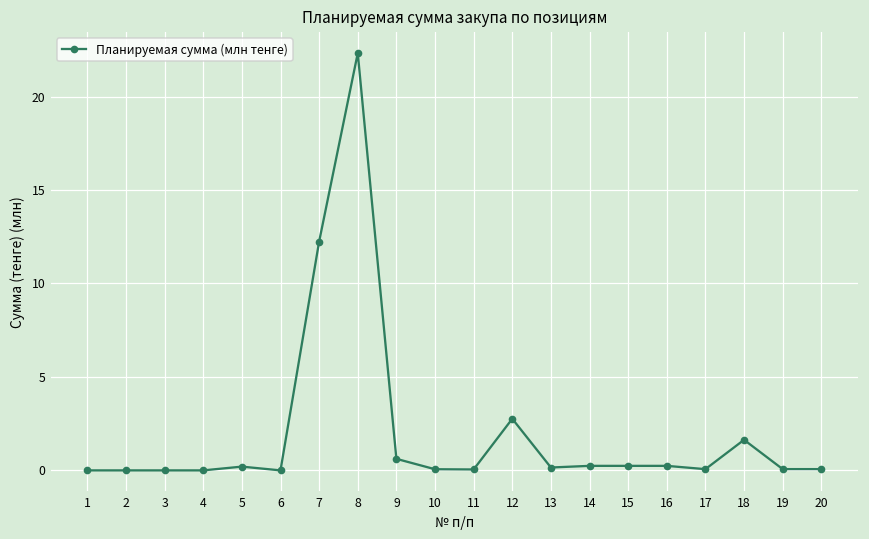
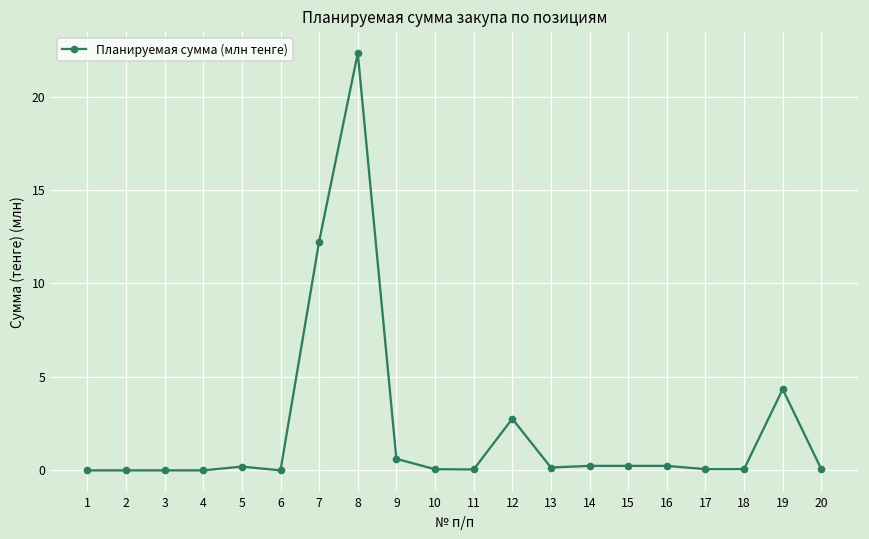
18: 1.6 -> 0.1
19: 0.1 -> 4.3
